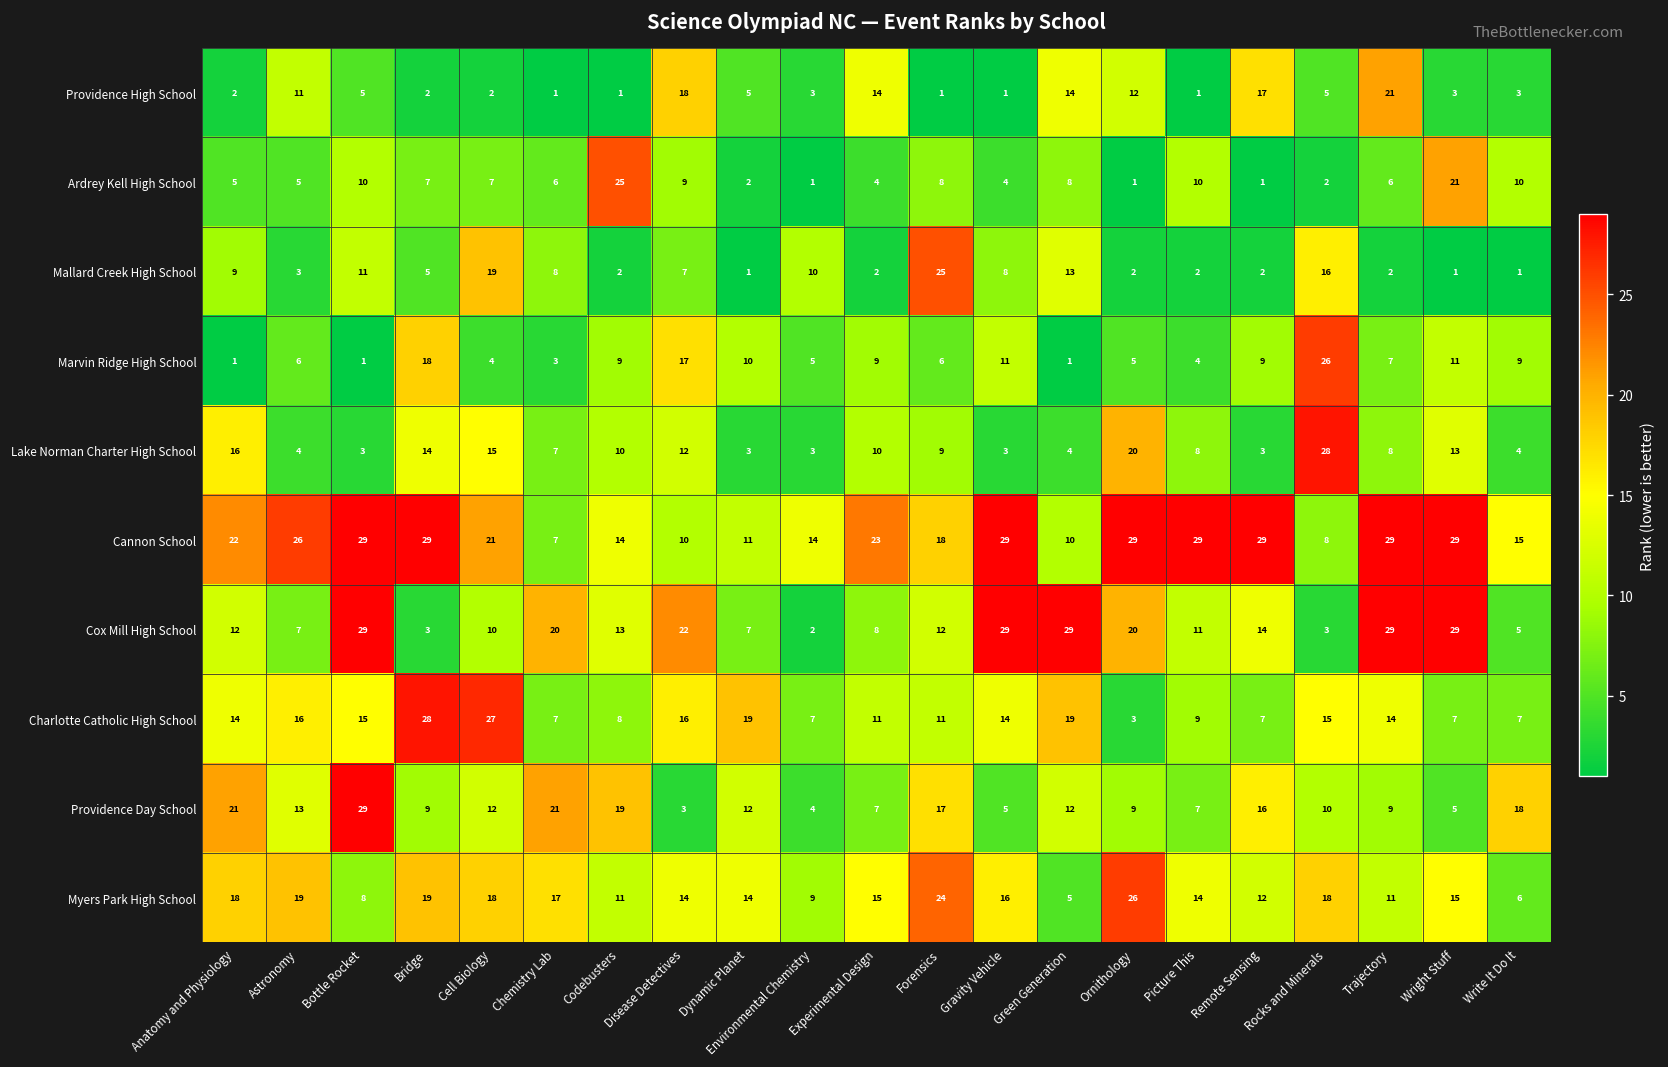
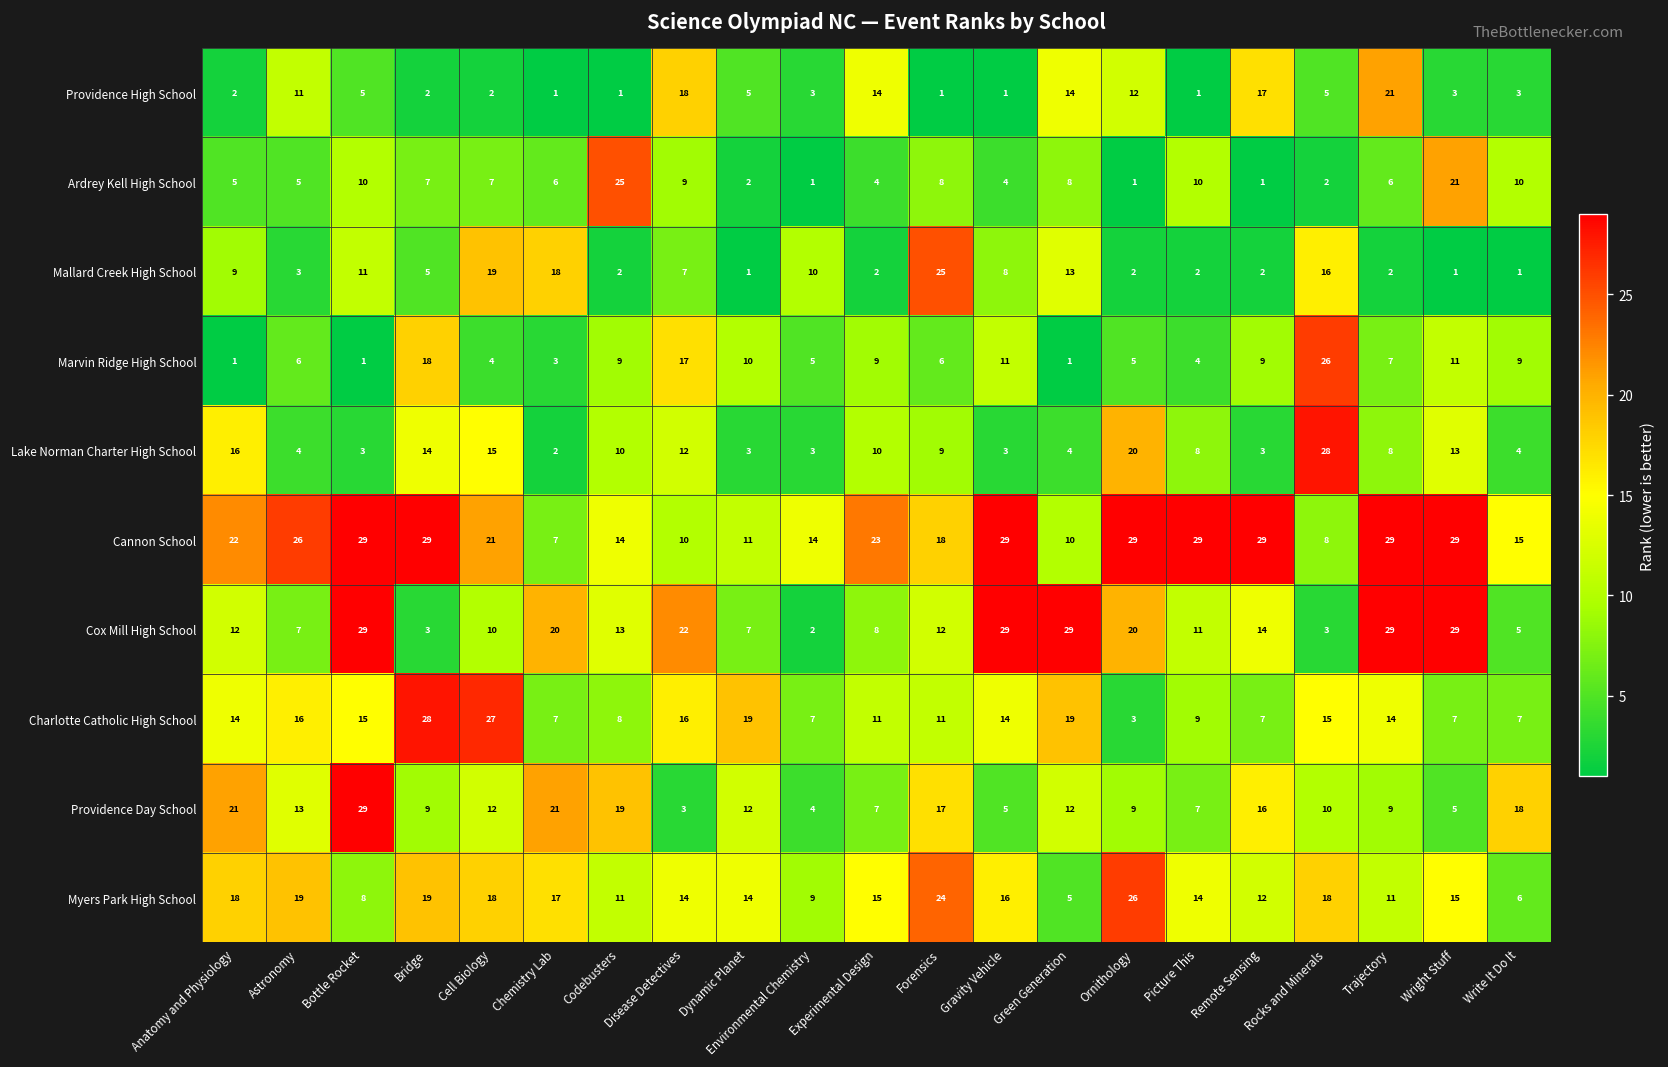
Mallard Creek High School, Chemistry Lab: 8 -> 18
Lake Norman Charter High School, Chemistry Lab: 7 -> 2
